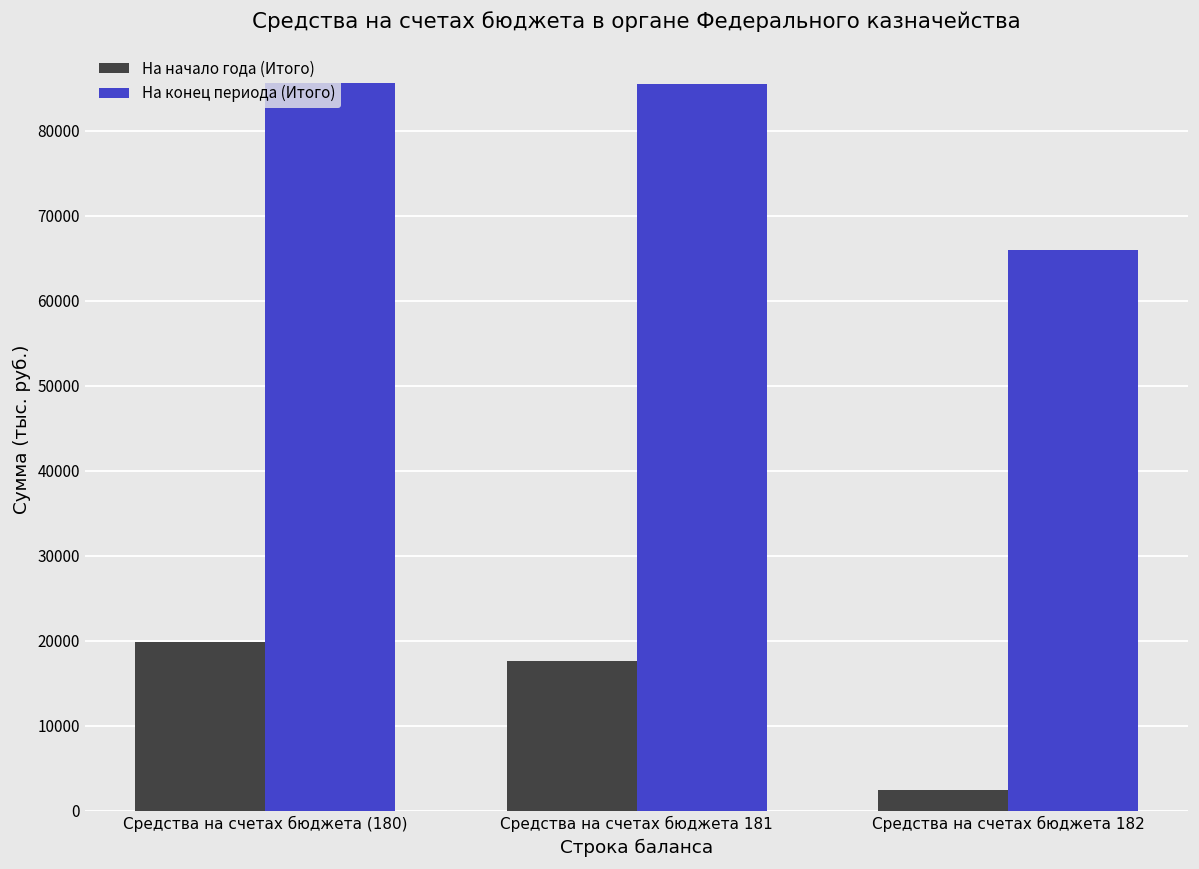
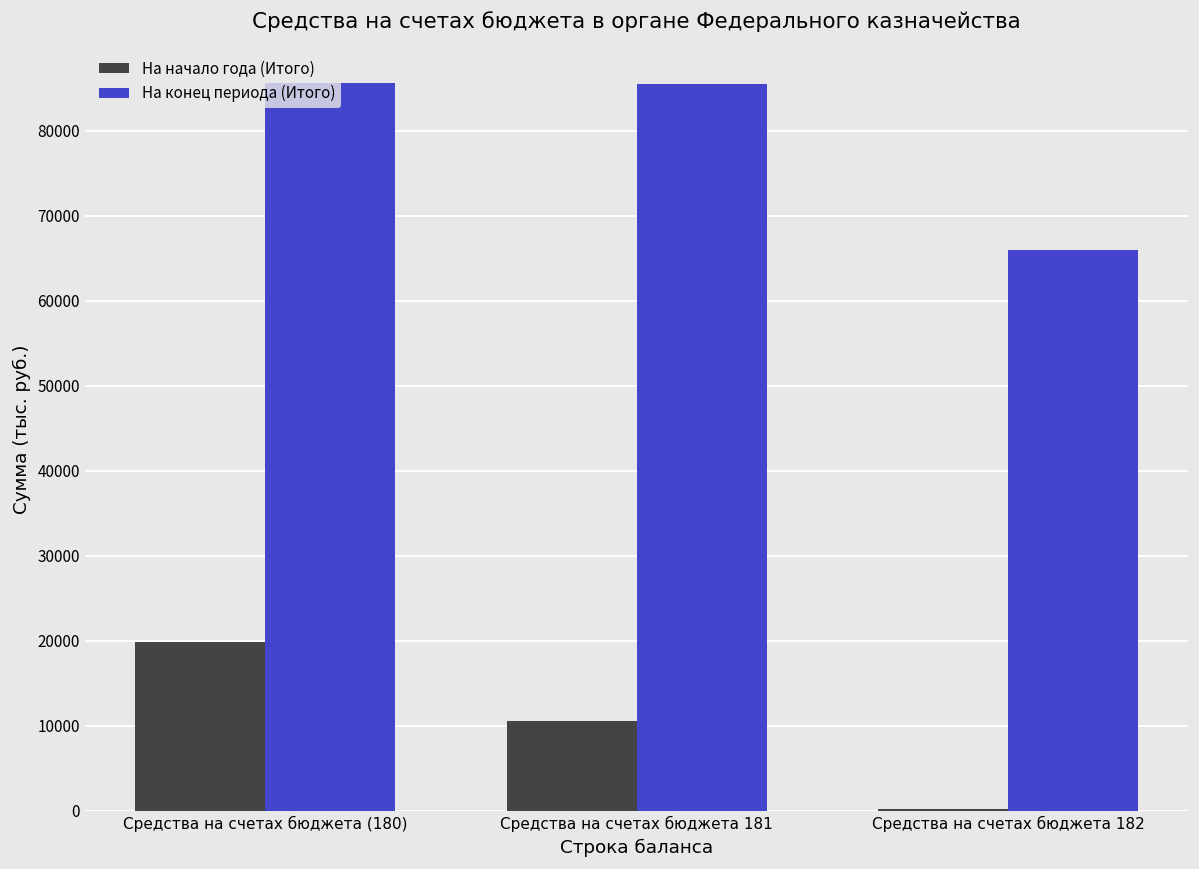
На начало года (Итого), Средства на счетах бюджета 181: 18000 -> 11000
На начало года (Итого), Средства на счетах бюджета 182: 2000 -> 0
